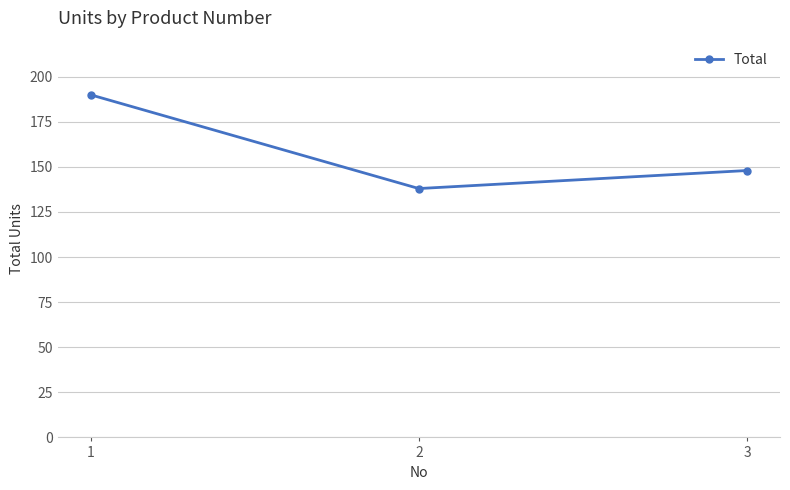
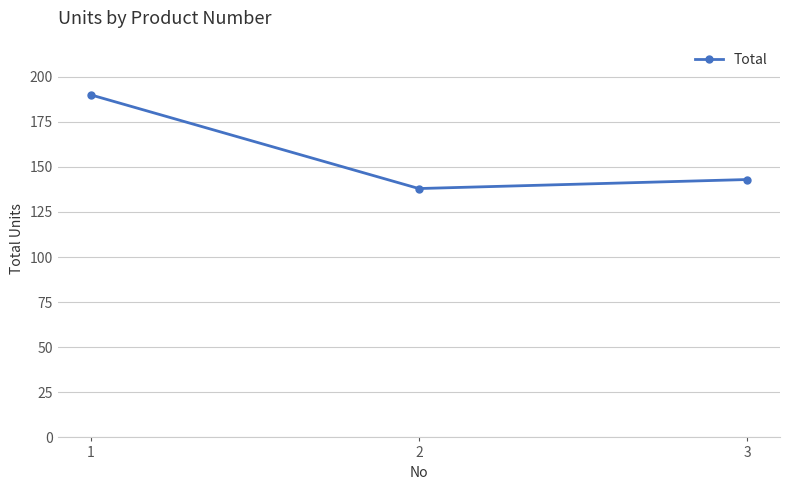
3: 148 -> 143
